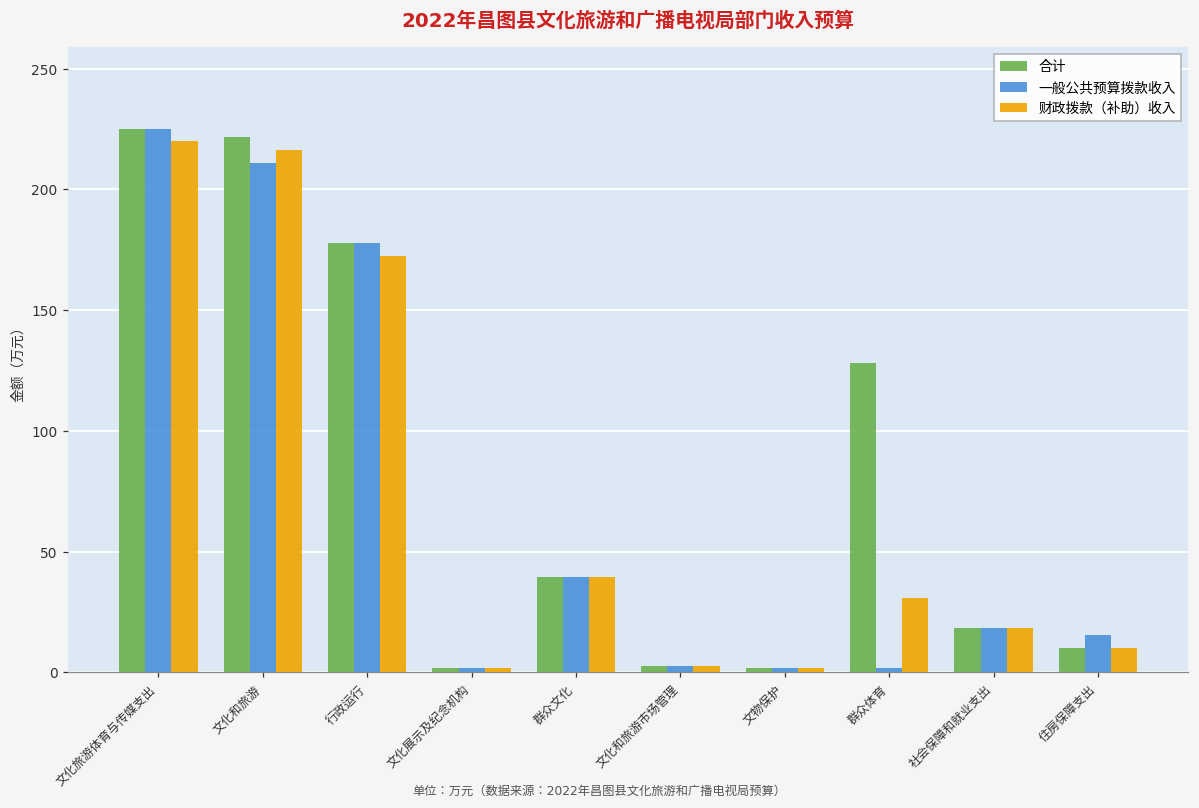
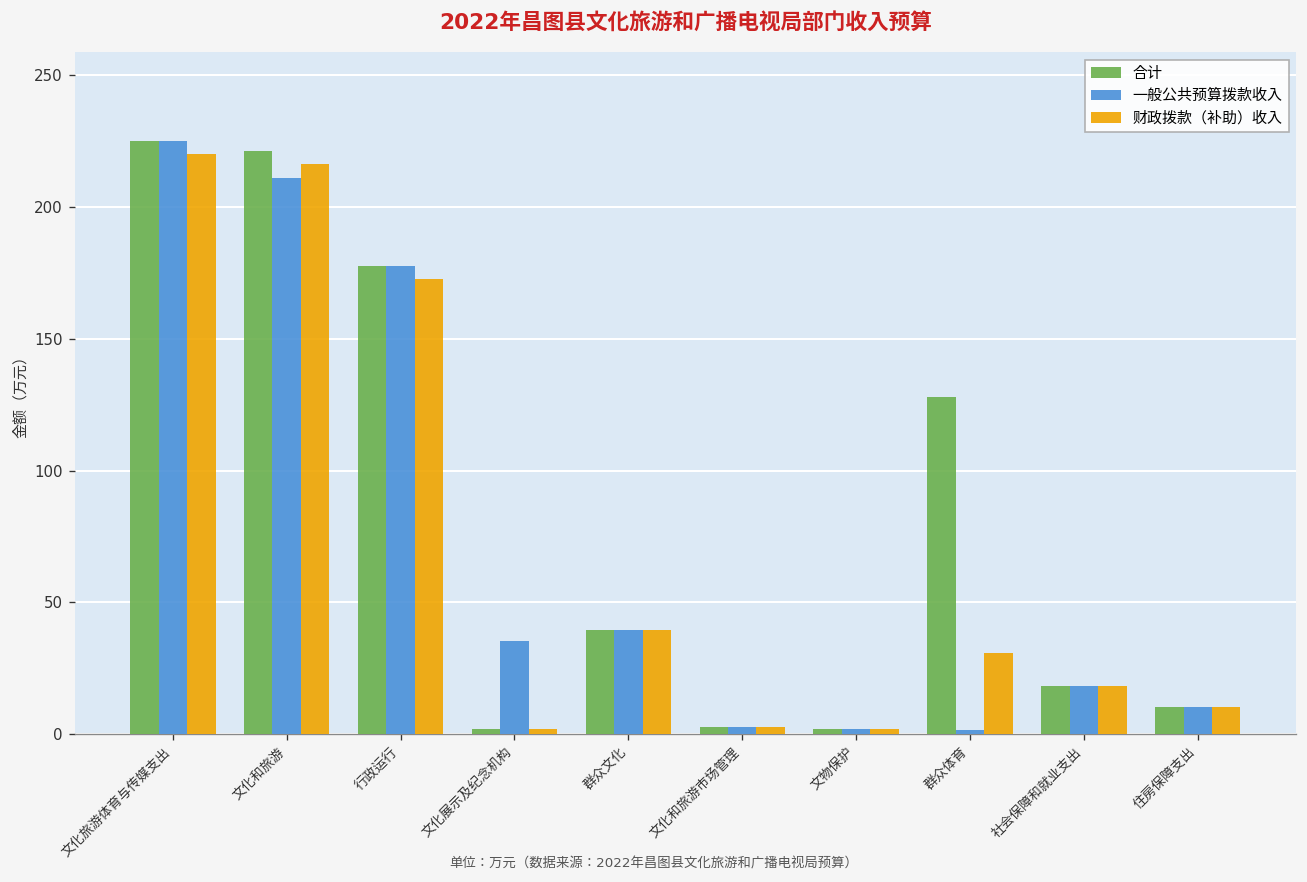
一般公共预算拨款收入, 文化展示及纪念机构: 2 -> 35
一般公共预算拨款收入, 住房保障支出: 15 -> 10
